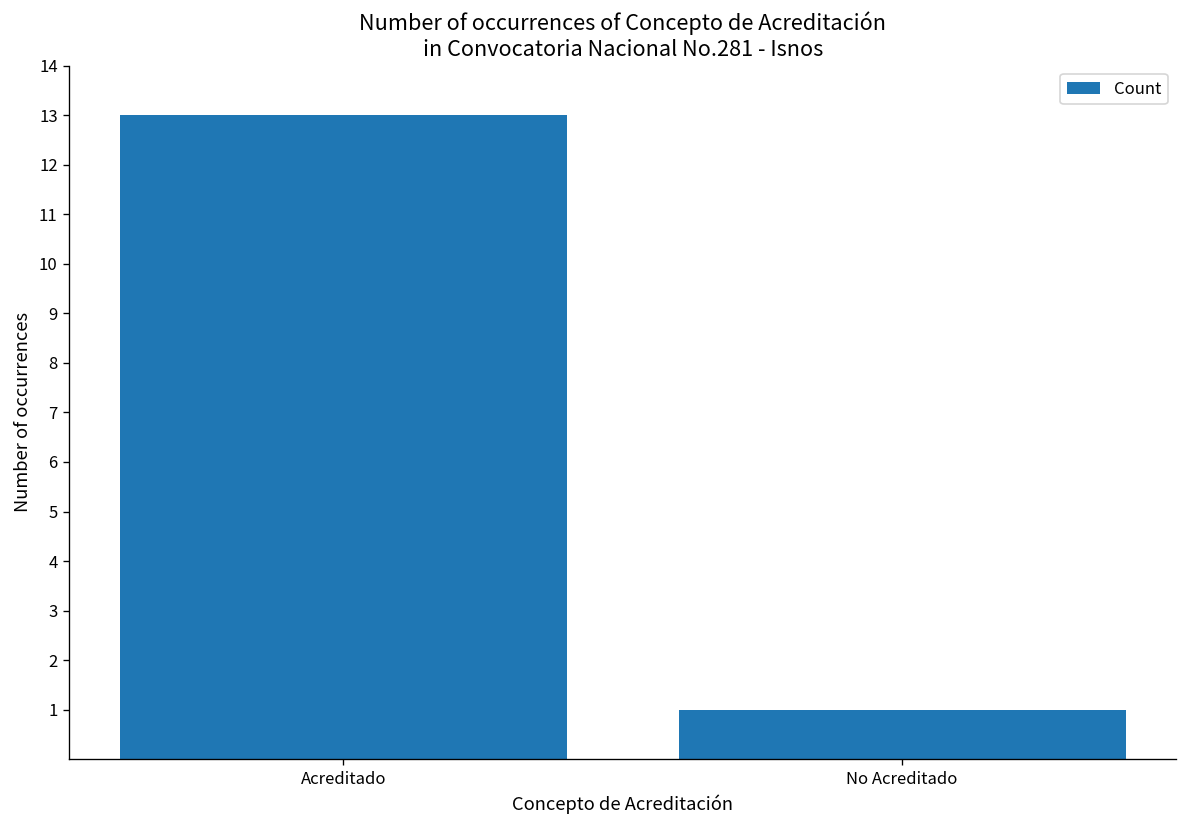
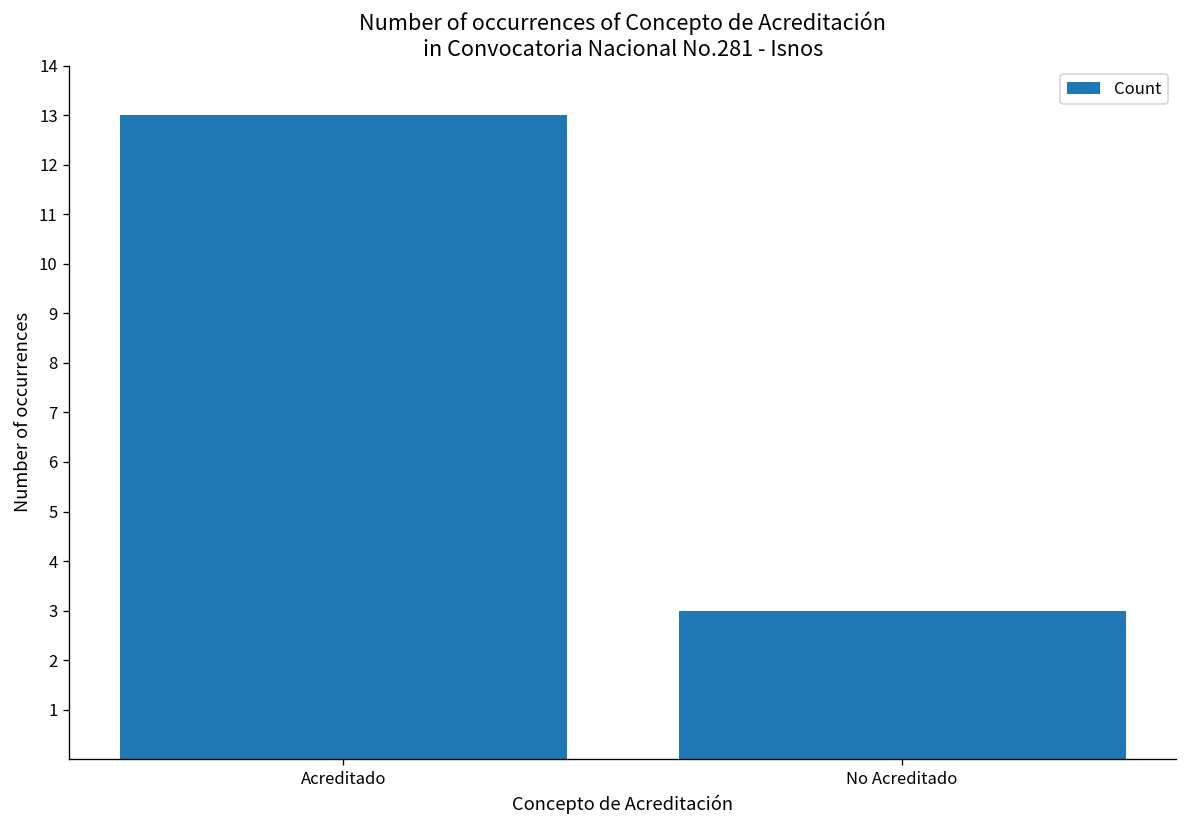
No Acreditado: 1 -> 3
